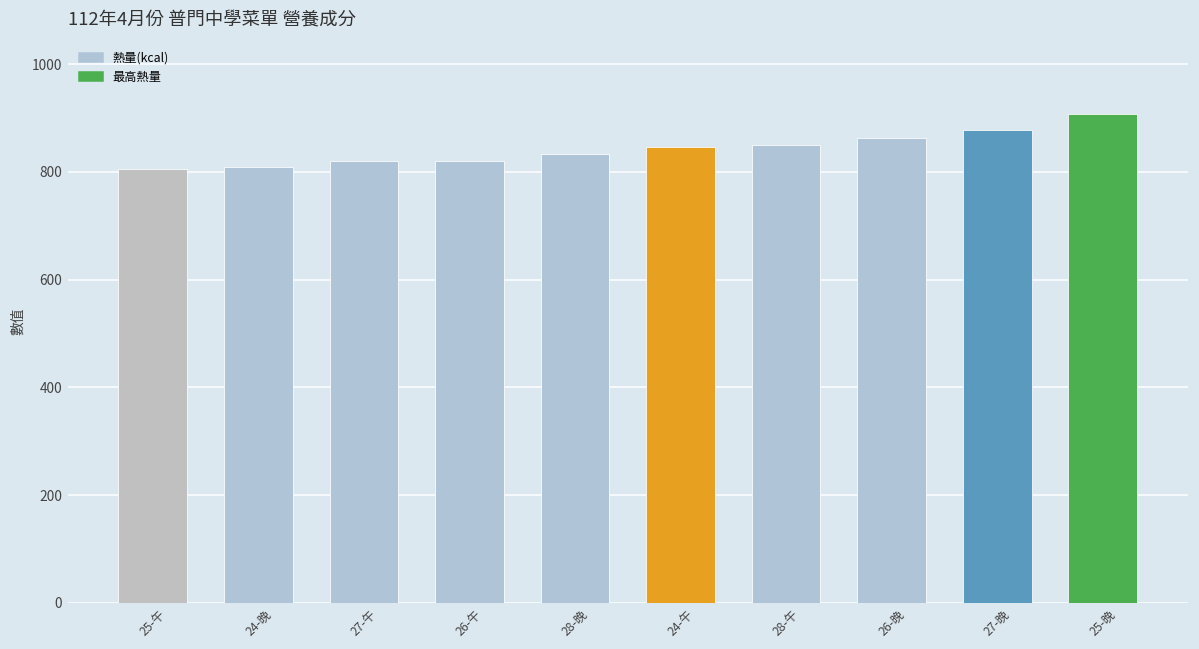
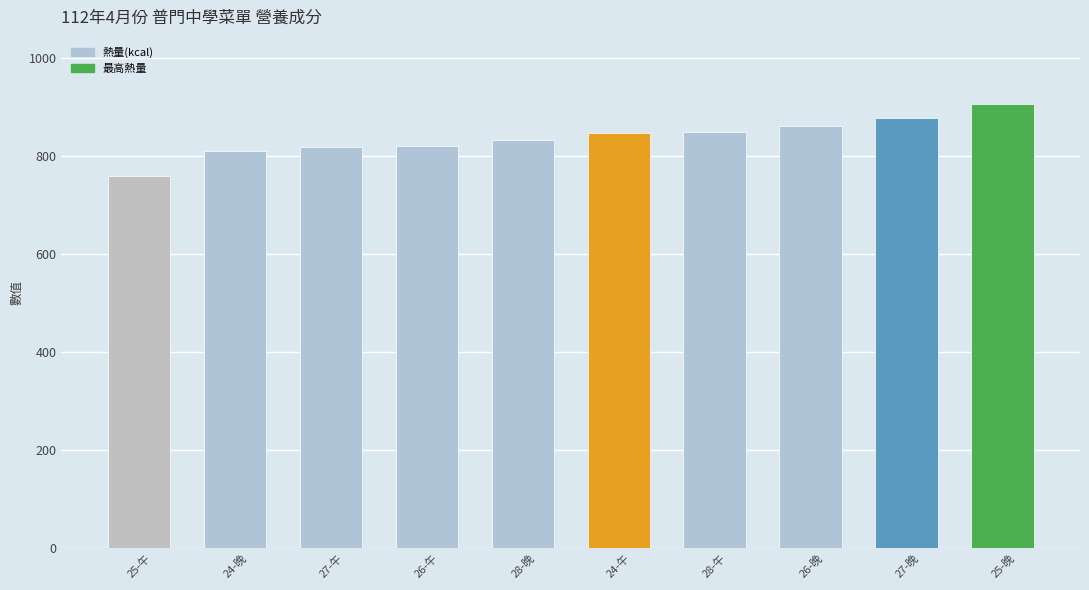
25-午: 810 -> 760
